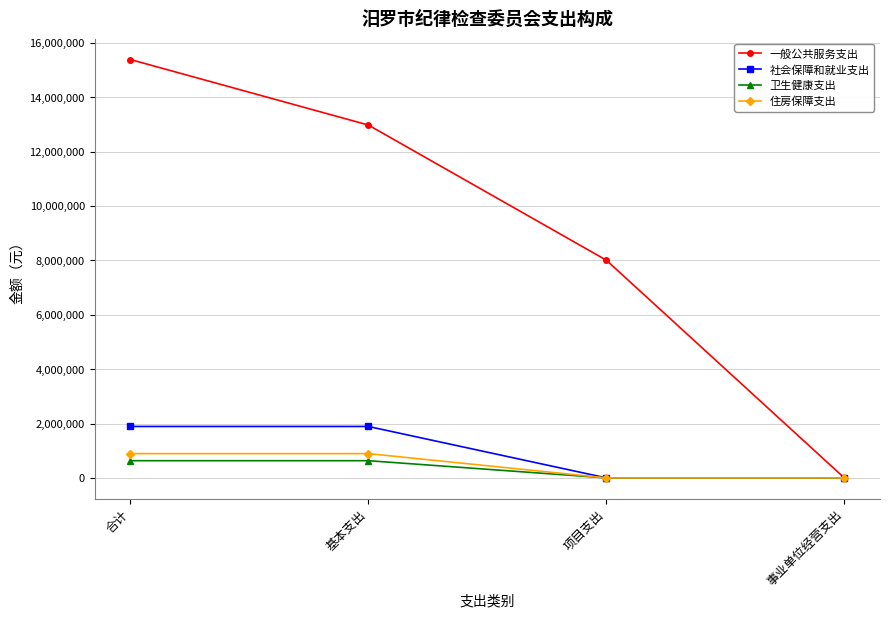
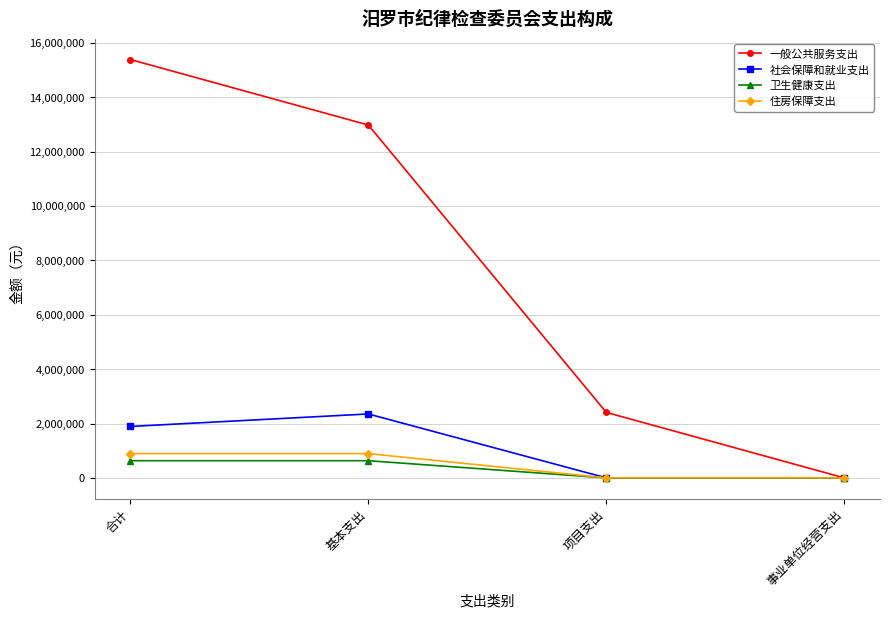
社会保障和就业支出, 基本支出: 1,900,000 -> 2,400,000
一般公共服务支出, 项目支出: 8,000,000 -> 2,400,000
